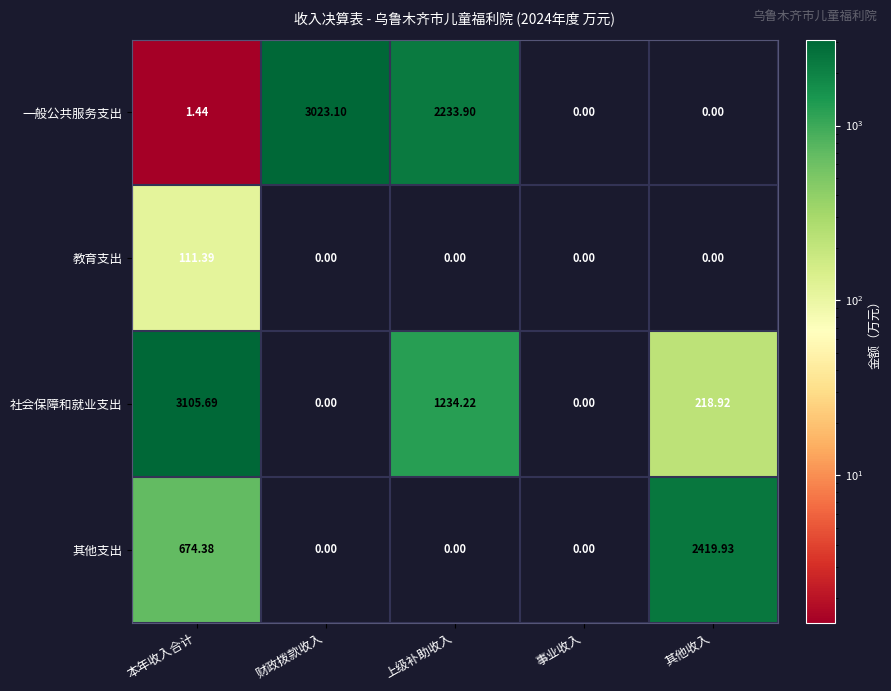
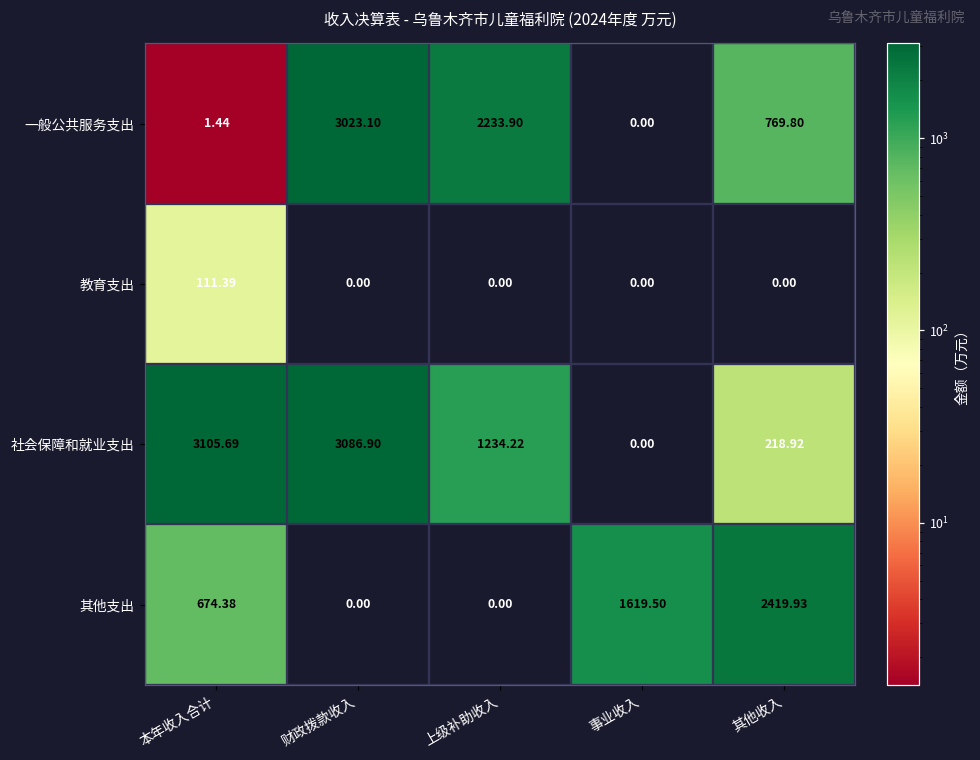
一般公共服务支出, 其他收入: 0.00 -> 769.80
社会保障和就业支出, 财政拨款收入: 0.00 -> 3086.90
其他支出, 事业收入: 0.00 -> 1619.50
